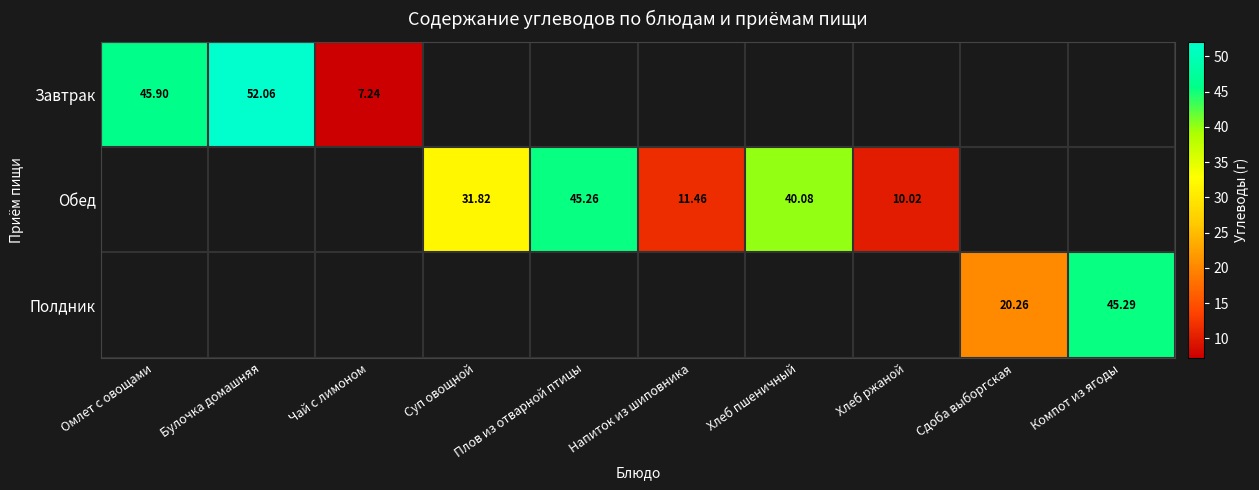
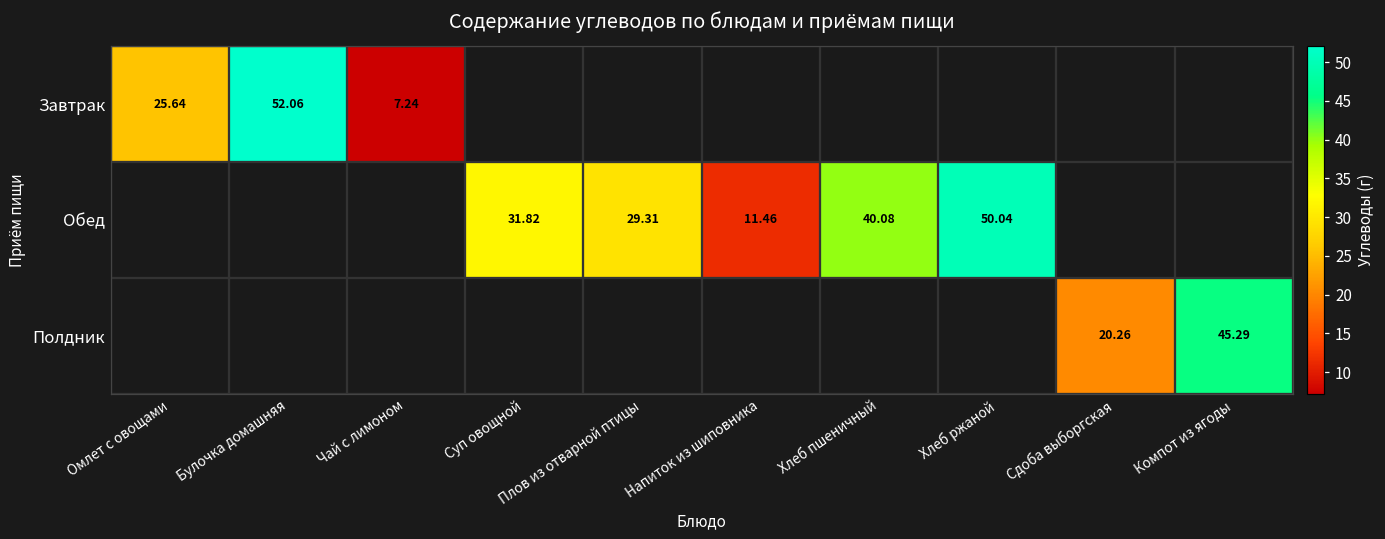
Завтрак, Омлет с овощами: 45.90 -> 25.64
Обед, Плов из отварной птицы: 45.26 -> 29.31
Обед, Хлеб ржаной: 10.02 -> 50.04
